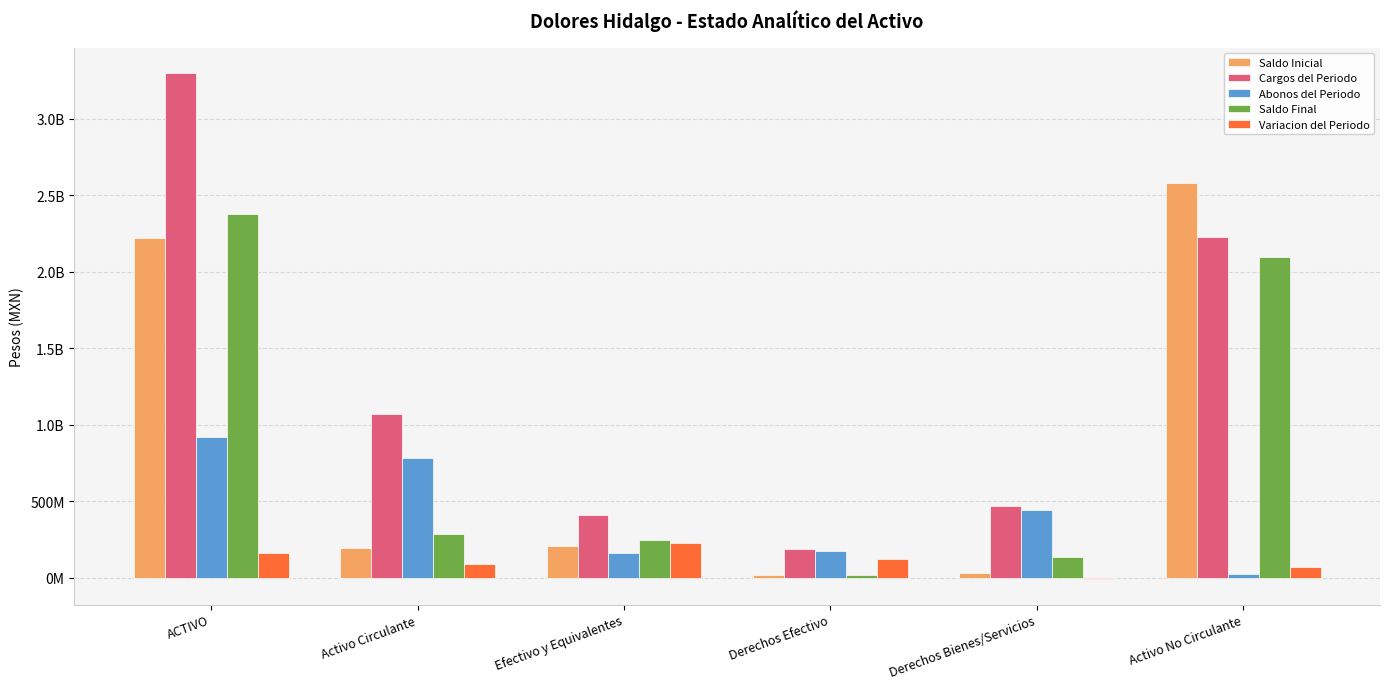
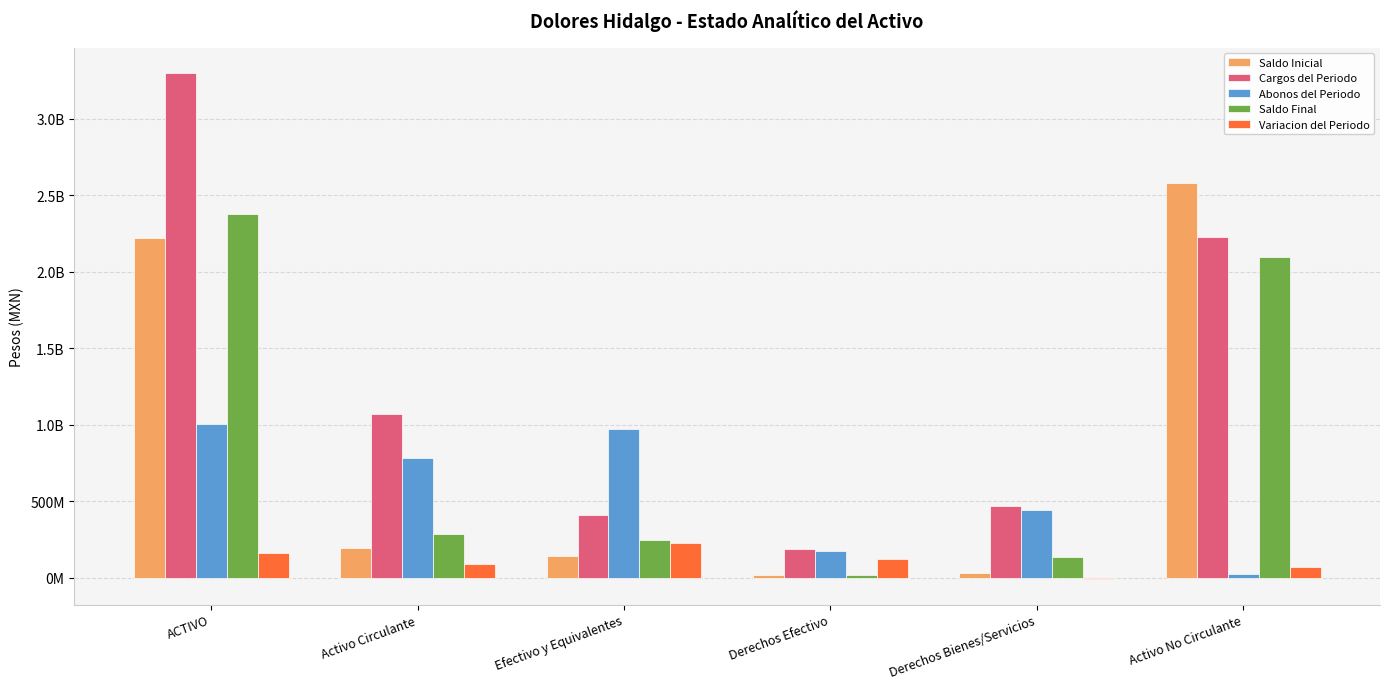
Abonos del Periodo, ACTIVO: 920000000 -> 1000000000
Saldo Inicial, Efectivo y Equivalentes: 210000000 -> 140000000
Abonos del Periodo, Efectivo y Equivalentes: 170000000 -> 970000000
